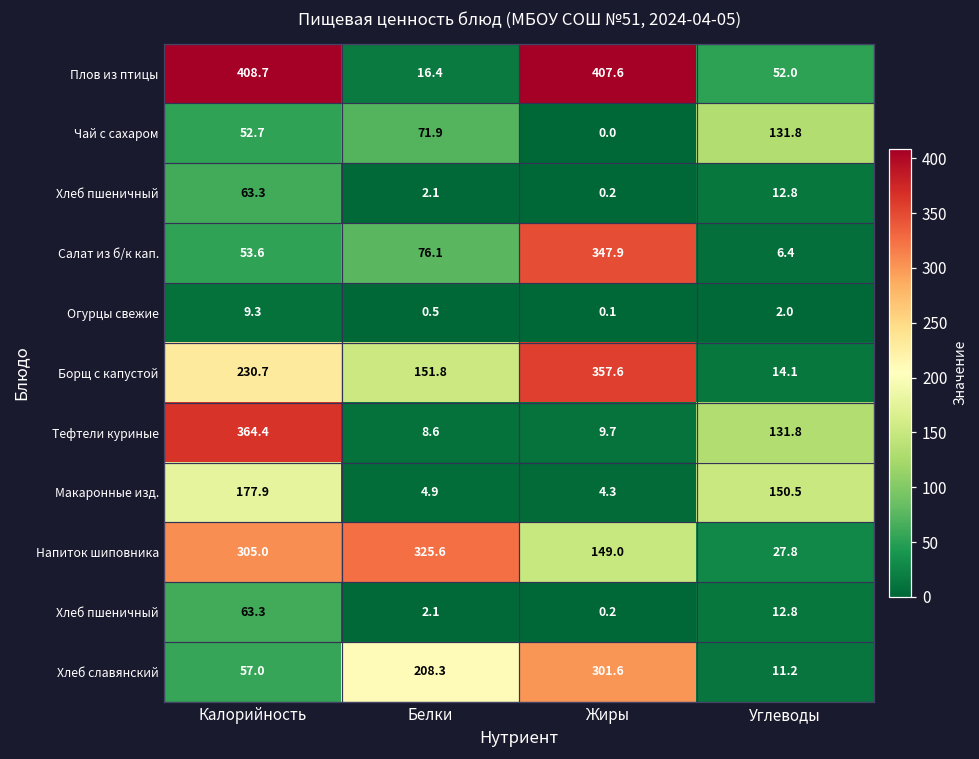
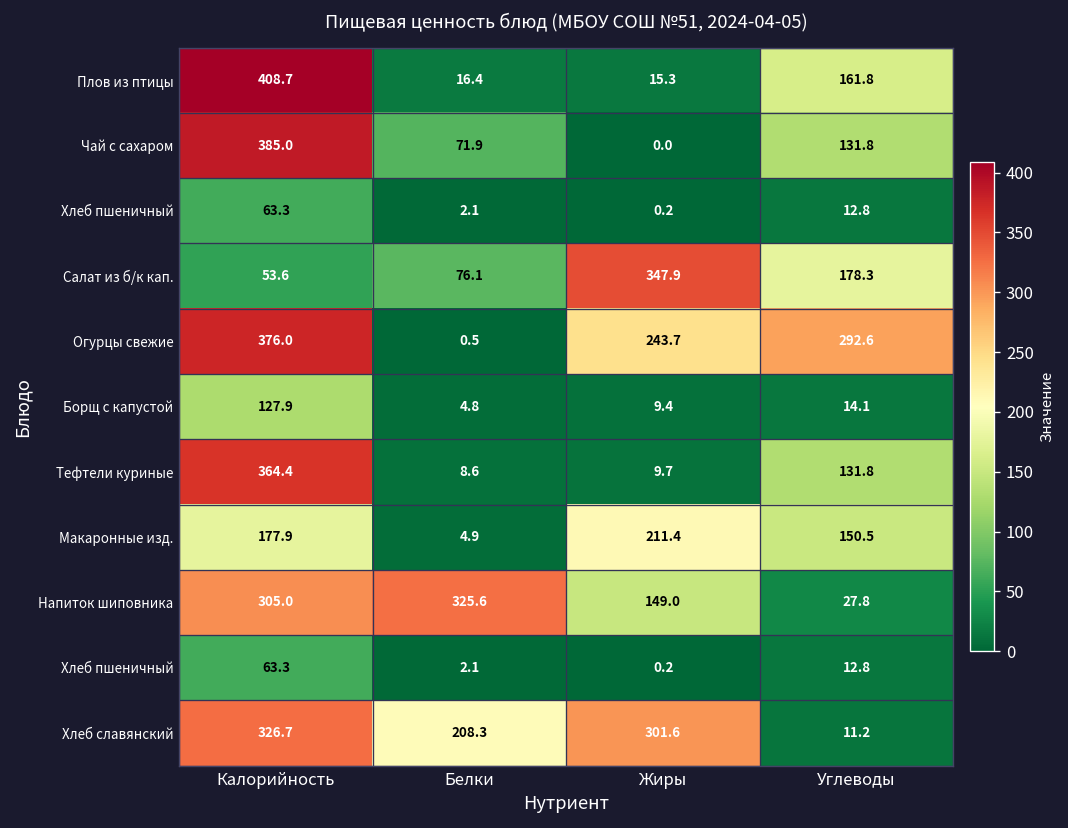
Плов из птицы, Жиры: 407.6 -> 15.3
Плов из птицы, Углеводы: 52.0 -> 161.8
Чай с сахаром, Калорийность: 52.7 -> 385.0
Салат из б/к кап., Углеводы: 6.4 -> 178.3
Огурцы свежие, Калорийность: 9.3 -> 376.0
Огурцы свежие, Жиры: 0.1 -> 243.7
Огурцы свежие, Углеводы: 2.0 -> 292.6
Борщ с капустой, Калорийность: 230.7 -> 127.9
Борщ с капустой, Белки: 151.8 -> 4.8
Борщ с капустой, Жиры: 357.6 -> 9.4
Макаронные изд., Жиры: 4.3 -> 211.4
Хлеб славянский, Калорийность: 57.0 -> 326.7
